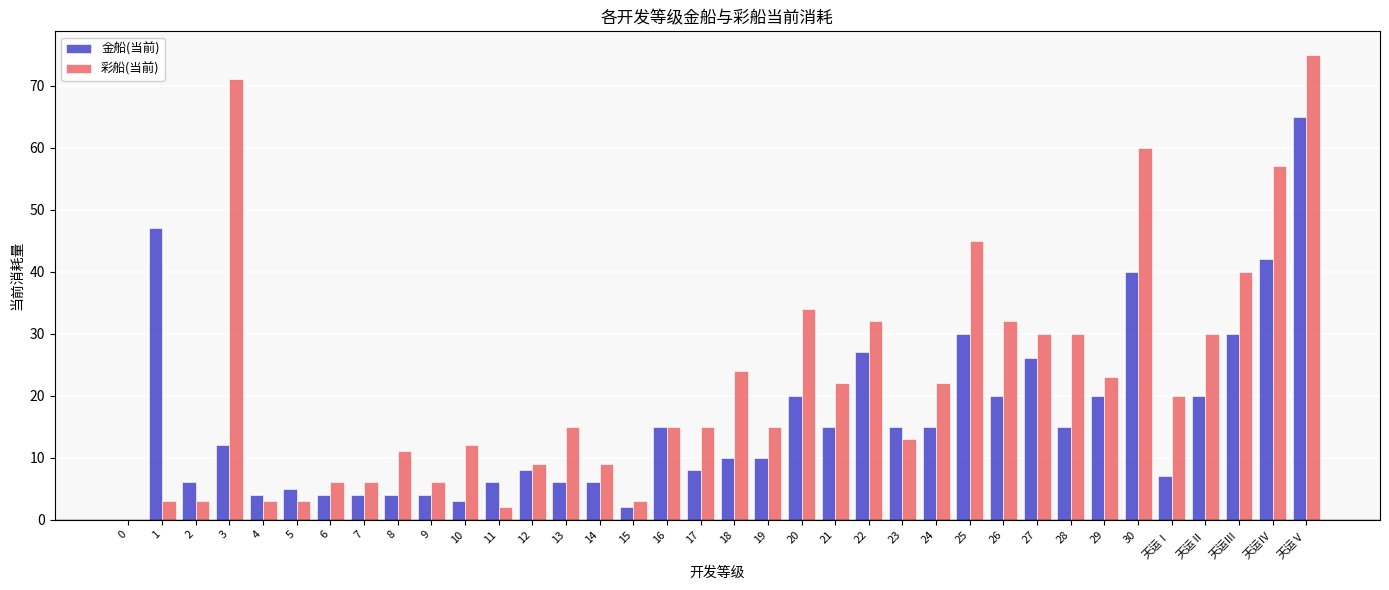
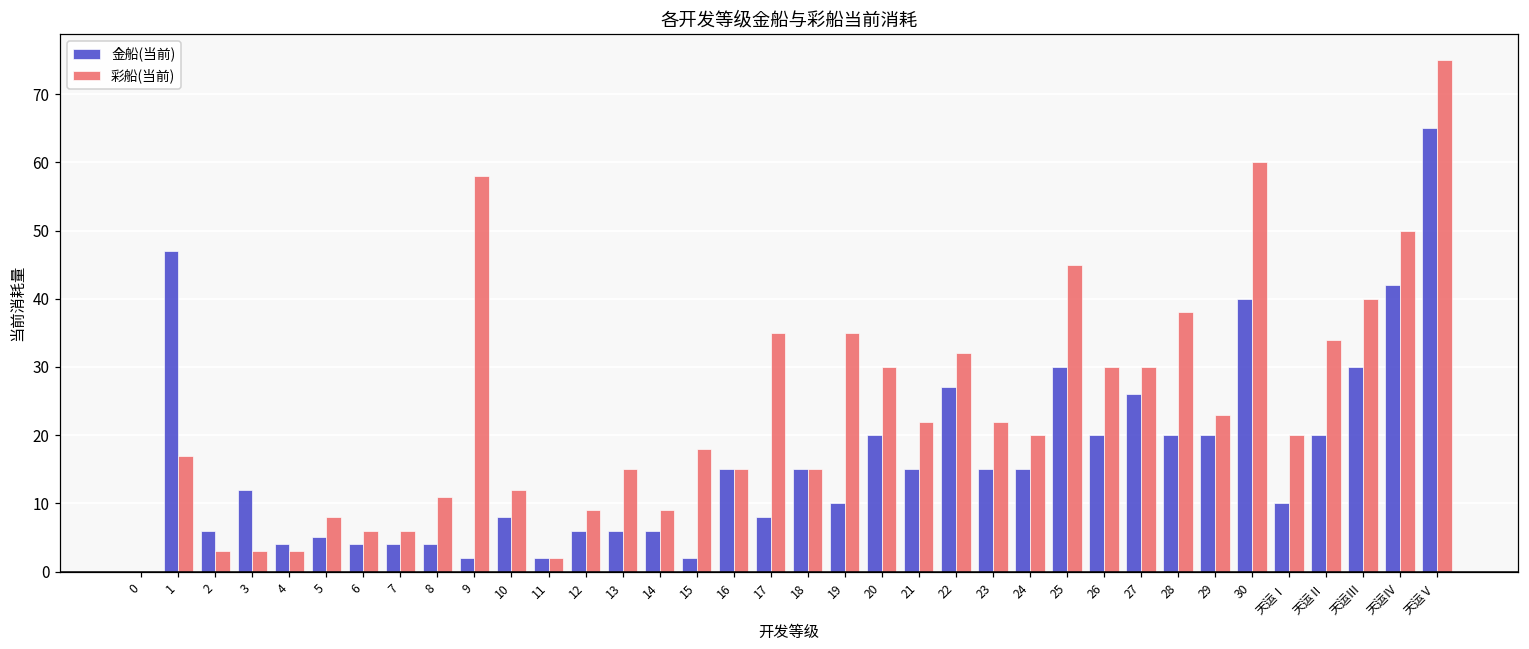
彩船(当前), 1: 3 -> 17
彩船(当前), 3: 71 -> 3
彩船(当前), 5: 3 -> 8
金船(当前), 9: 4 -> 2
彩船(当前), 9: 6 -> 58
金船(当前), 10: 3 -> 8
金船(当前), 11: 6 -> 2
金船(当前), 12: 8 -> 6
彩船(当前), 15: 3 -> 18
彩船(当前), 17: 15 -> 35
金船(当前), 18: 10 -> 15
彩船(当前), 18: 24 -> 15
彩船(当前), 19: 15 -> 35
彩船(当前), 20: 34 -> 30
彩船(当前), 23: 13 -> 22
彩船(当前), 24: 22 -> 20
彩船(当前), 26: 32 -> 30
金船(当前), 28: 15 -> 20
彩船(当前), 28: 30 -> 38
金船(当前), 天运Ⅰ: 7 -> 10
彩船(当前), 天运Ⅱ: 30 -> 34
彩船(当前), 天运Ⅳ: 57 -> 50
